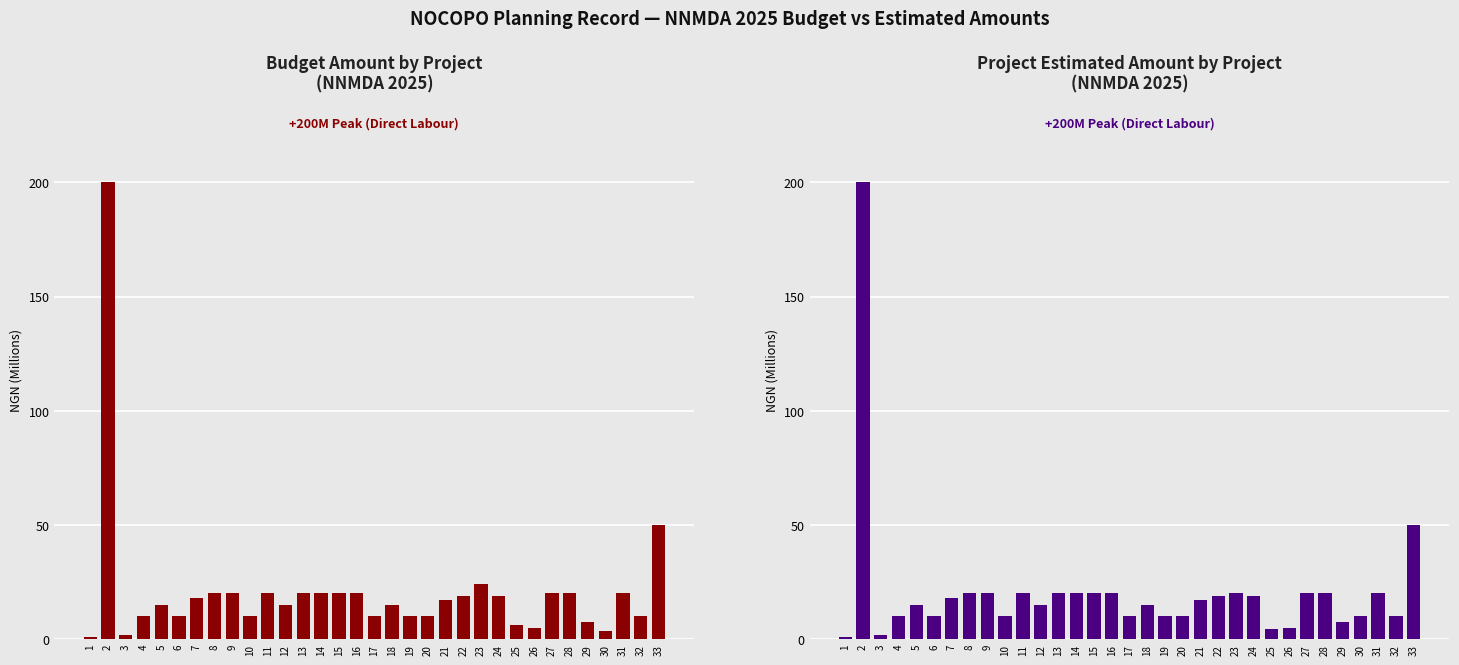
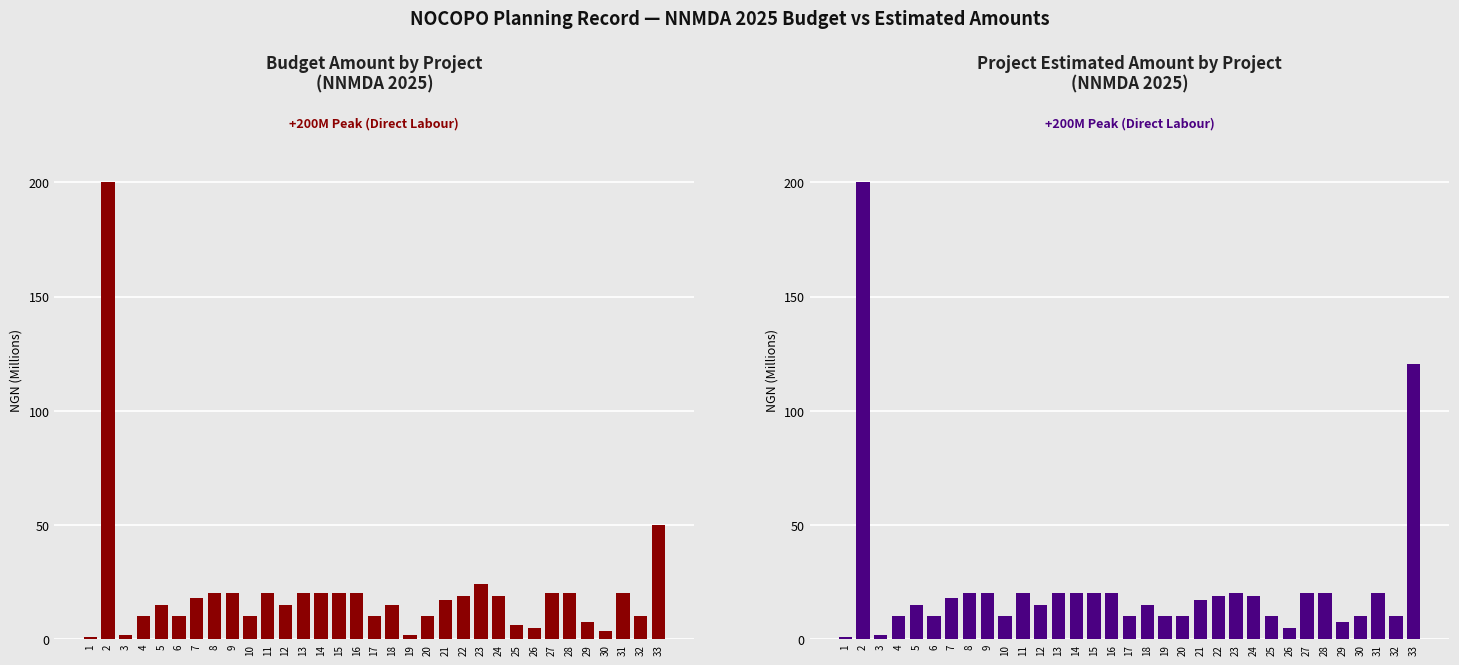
Budget Amount by Project (NNMDA 2025), 19: 10 -> 2
Project Estimated Amount by Project (NNMDA 2025), 25: 5 -> 10
Project Estimated Amount by Project (NNMDA 2025), 33: 50 -> 120
